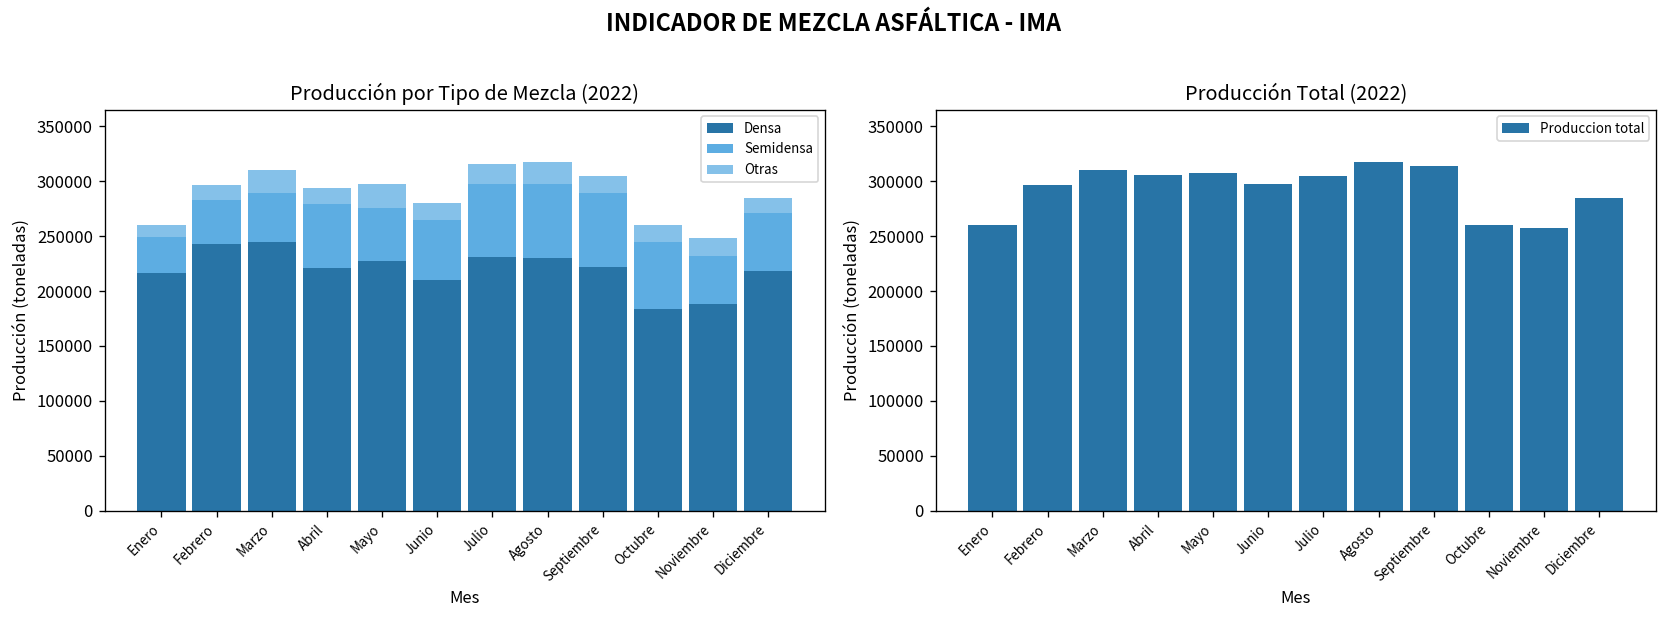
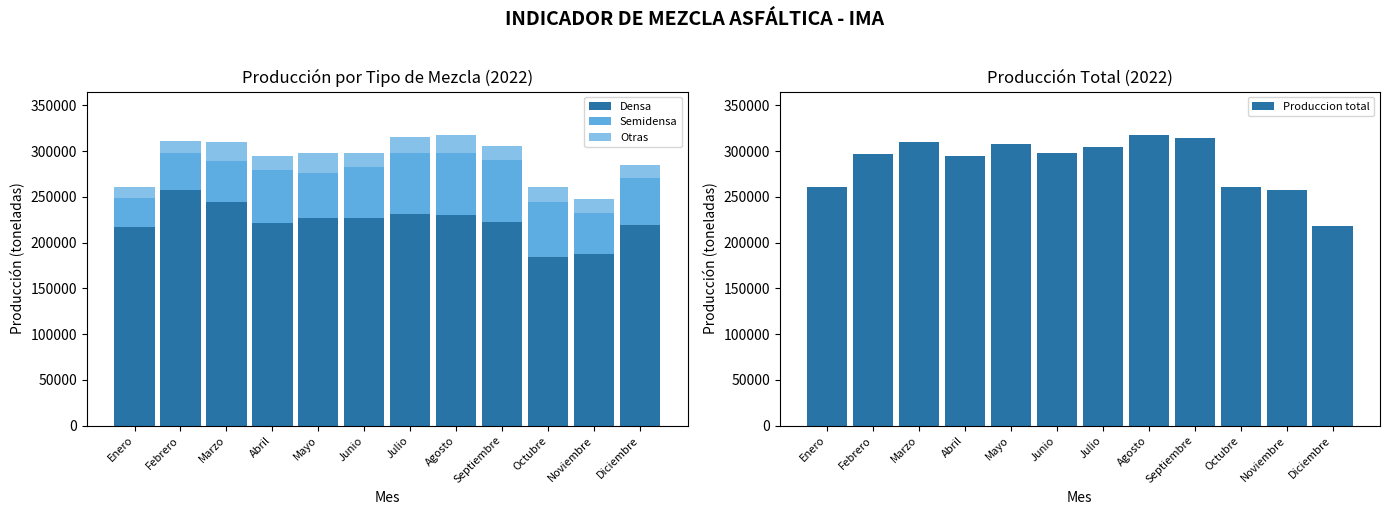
Producción por Tipo de Mezcla (2022), Densa, Febrero: 240000 -> 260000
Producción por Tipo de Mezcla (2022), Densa, Junio: 210000 -> 230000
Producción Total (2022), Abril: 310000 -> 290000
Producción Total (2022), Diciembre: 280000 -> 220000
